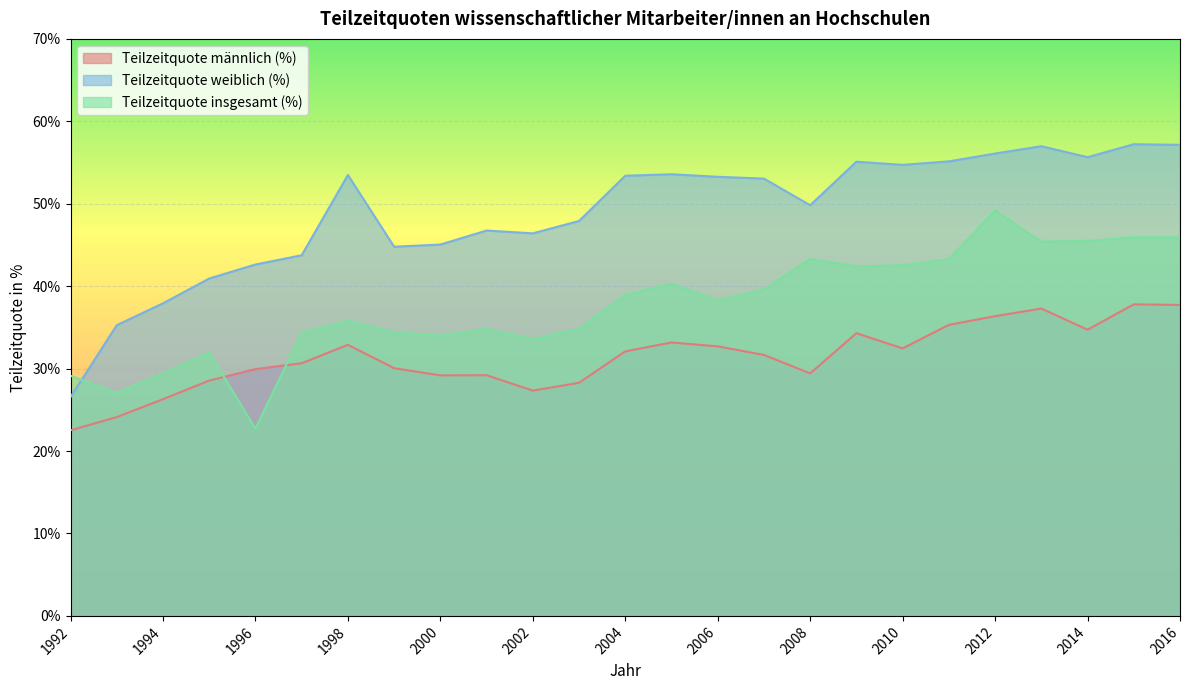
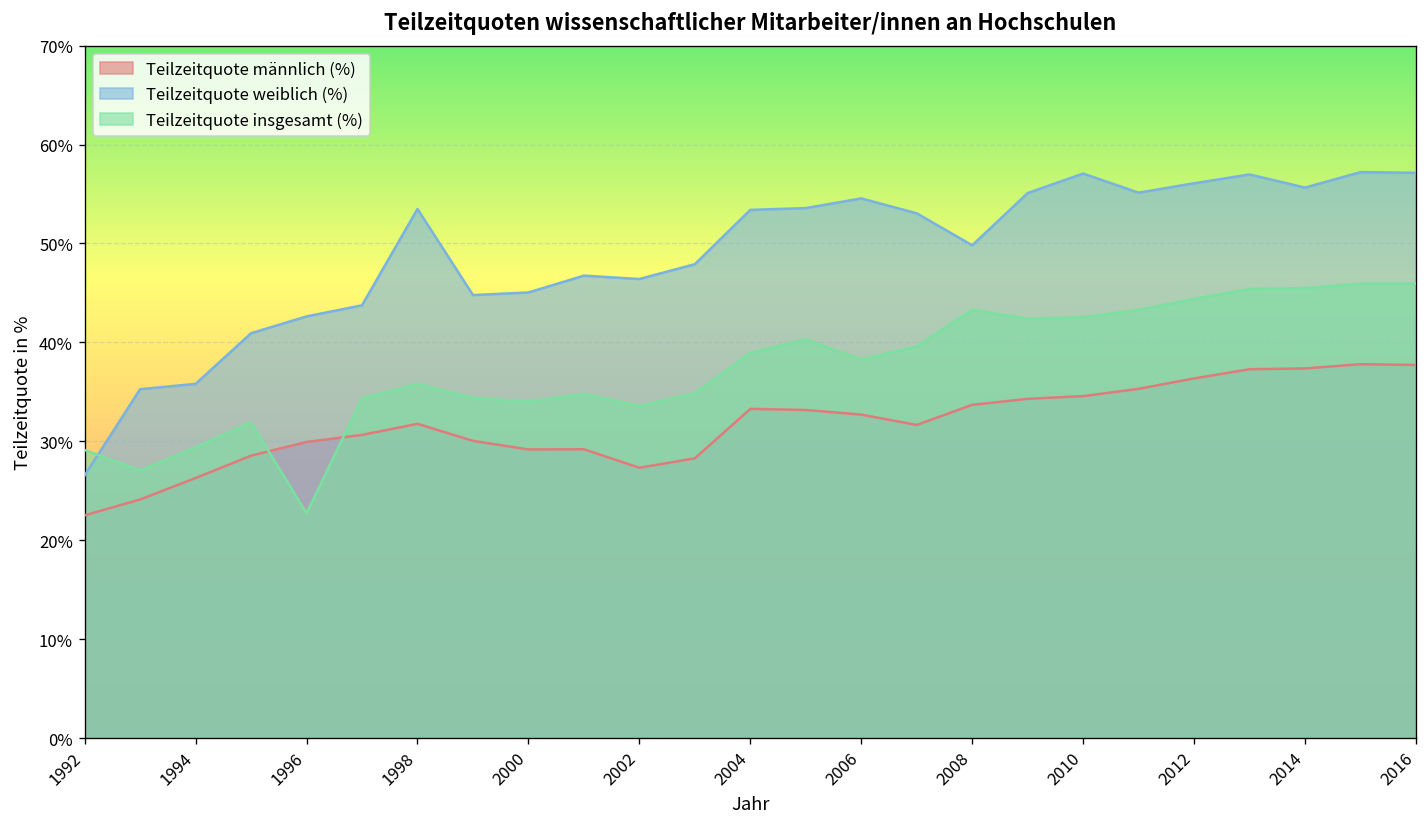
Teilzeitquote weiblich (%), 1994: 38% -> 36%
Teilzeitquote männlich (%), 1998: 33% -> 32%
Teilzeitquote männlich (%), 2004: 32% -> 33%
Teilzeitquote weiblich (%), 2006: 53% -> 55%
Teilzeitquote männlich (%), 2008: 29% -> 34%
Teilzeitquote männlich (%), 2010: 32% -> 35%
Teilzeitquote weiblich (%), 2010: 55% -> 57%
Teilzeitquote insgesamt (%), 2012: 49% -> 44%
Teilzeitquote männlich (%), 2014: 35% -> 37%
